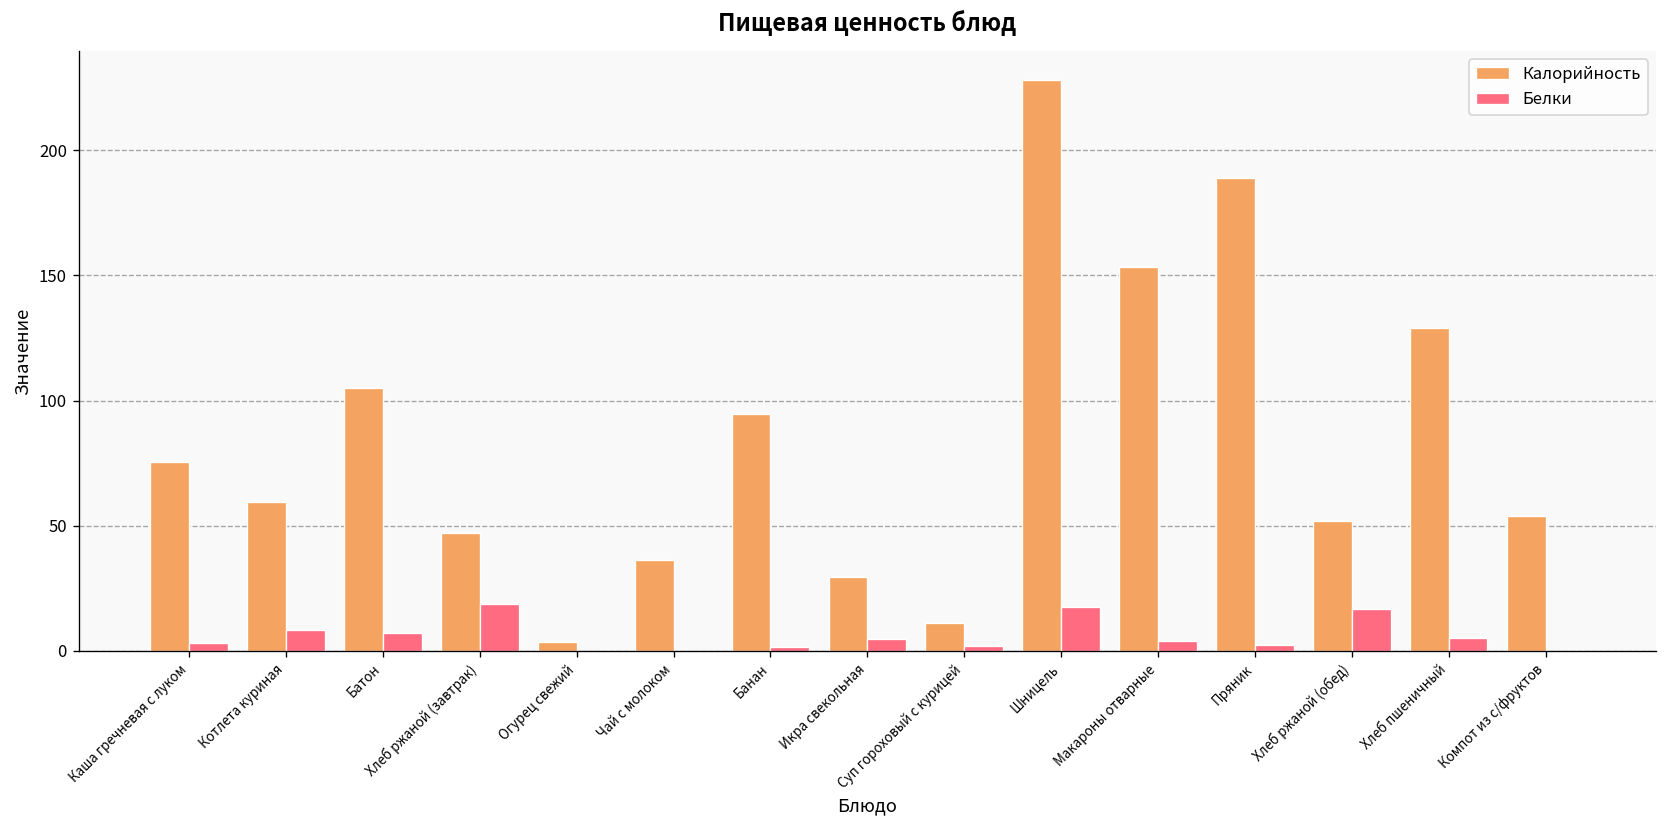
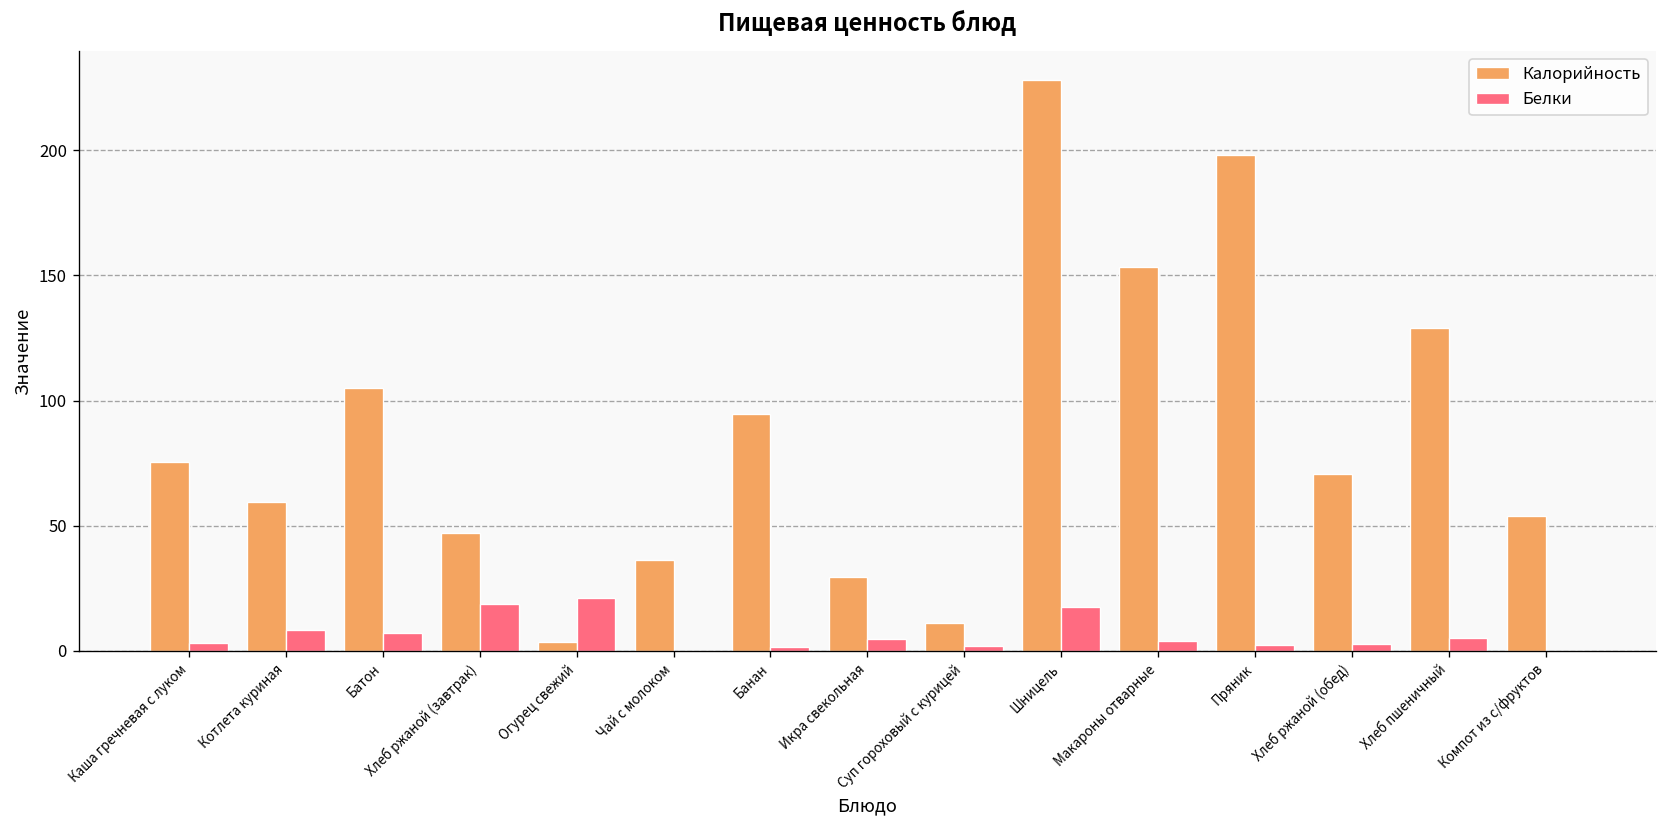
Белки, Огурец свежий: 0 -> 21
Калорийность, Пряник: 189 -> 198
Калорийность, Хлеб ржаной (обед): 52 -> 71
Белки, Хлеб ржаной (обед): 17 -> 3
